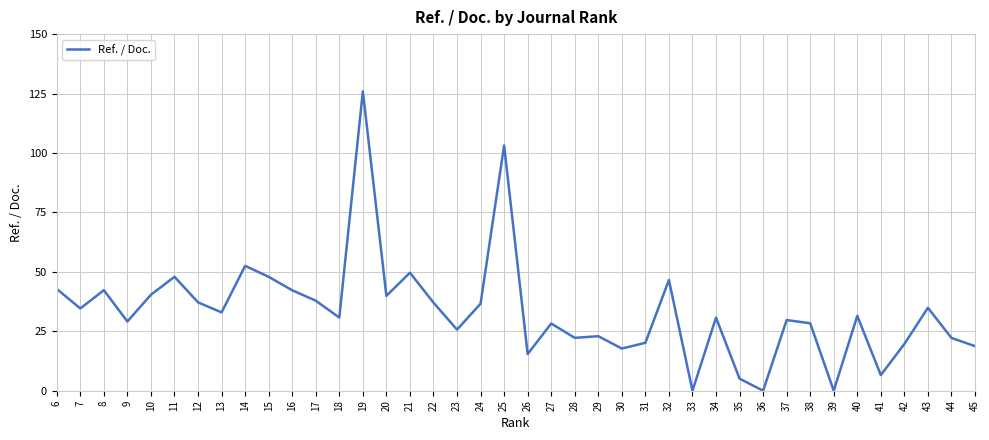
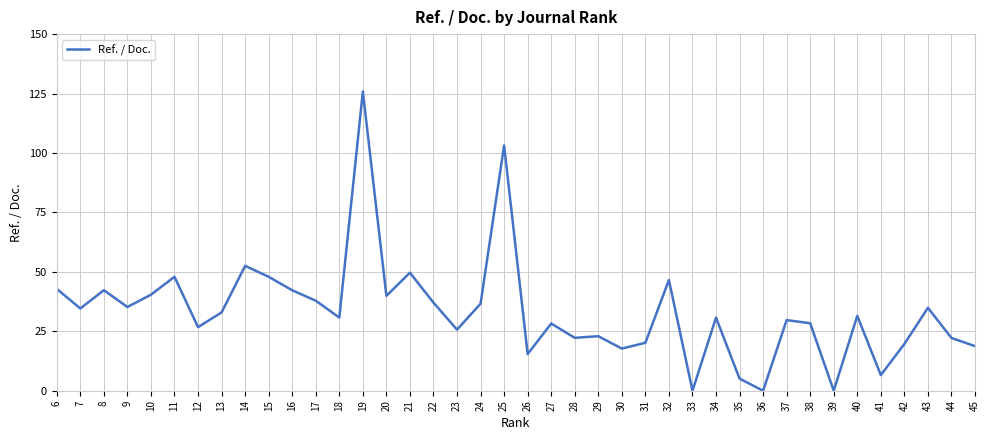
9: 29 -> 35
12: 37 -> 27
